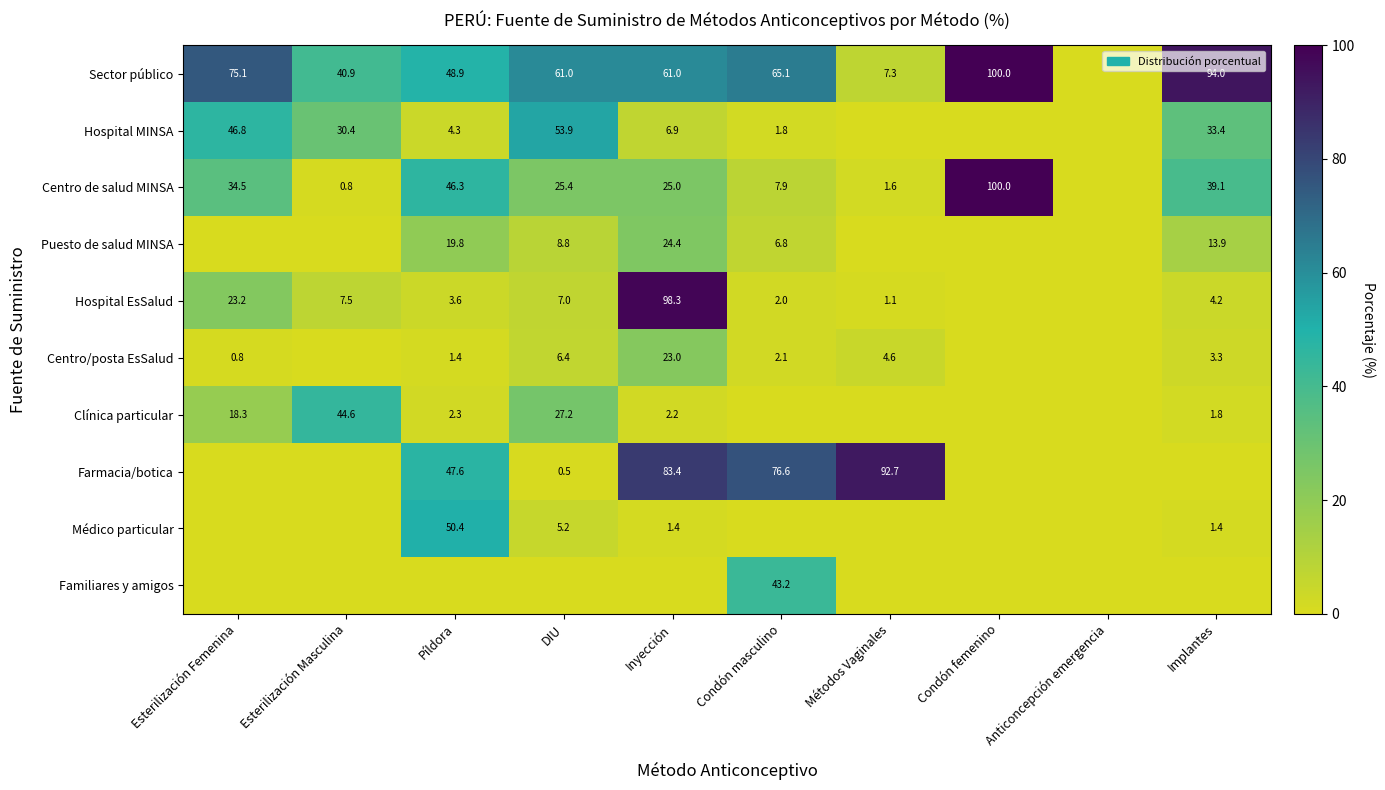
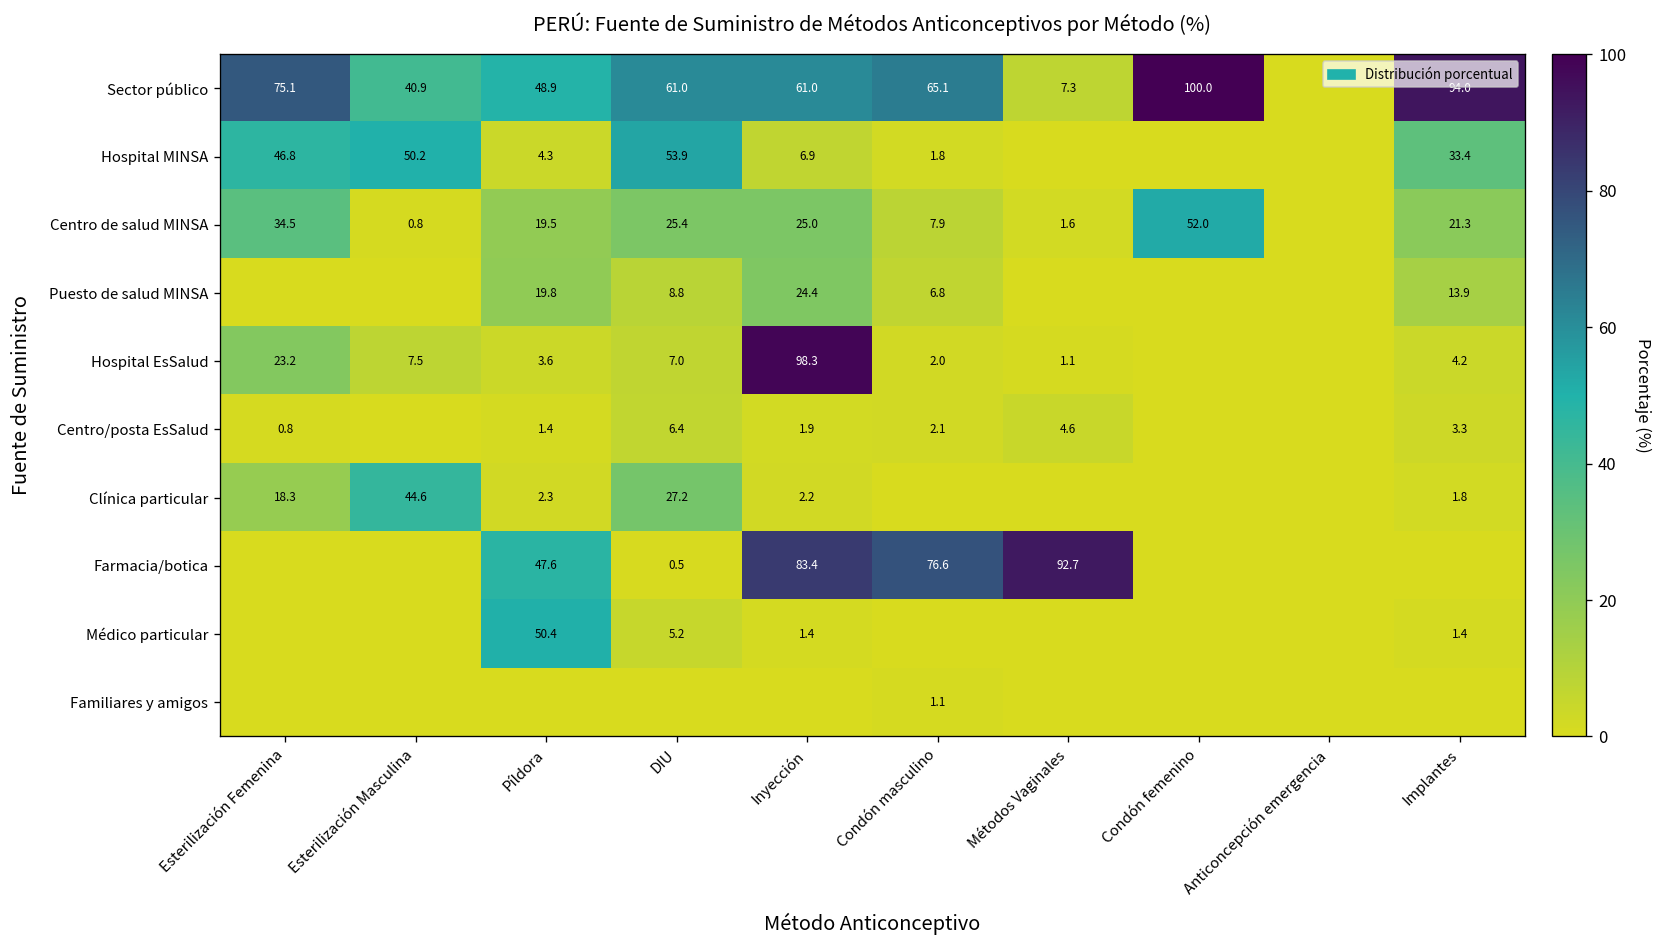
Hospital MINSA, Esterilización Masculina: 30.4 -> 50.2
Centro de salud MINSA, Píldora: 46.3 -> 19.5
Centro de salud MINSA, Condón femenino: 100.0 -> 52.0
Centro de salud MINSA, Implantes: 39.1 -> 21.3
Centro/posta EsSalud, Inyección: 23.0 -> 1.9
Familiares y amigos, Condón masculino: 43.2 -> 1.1
